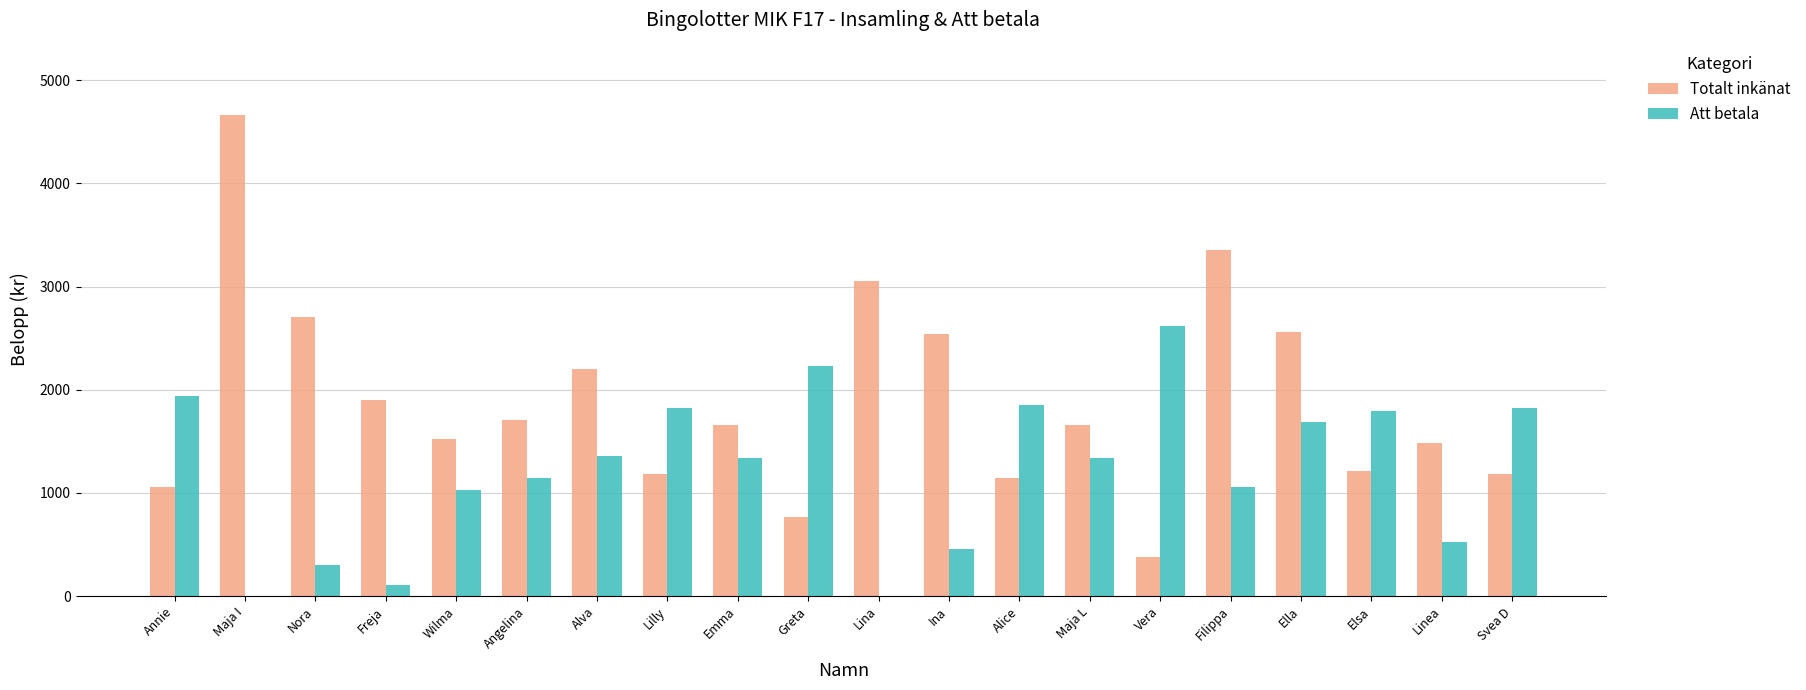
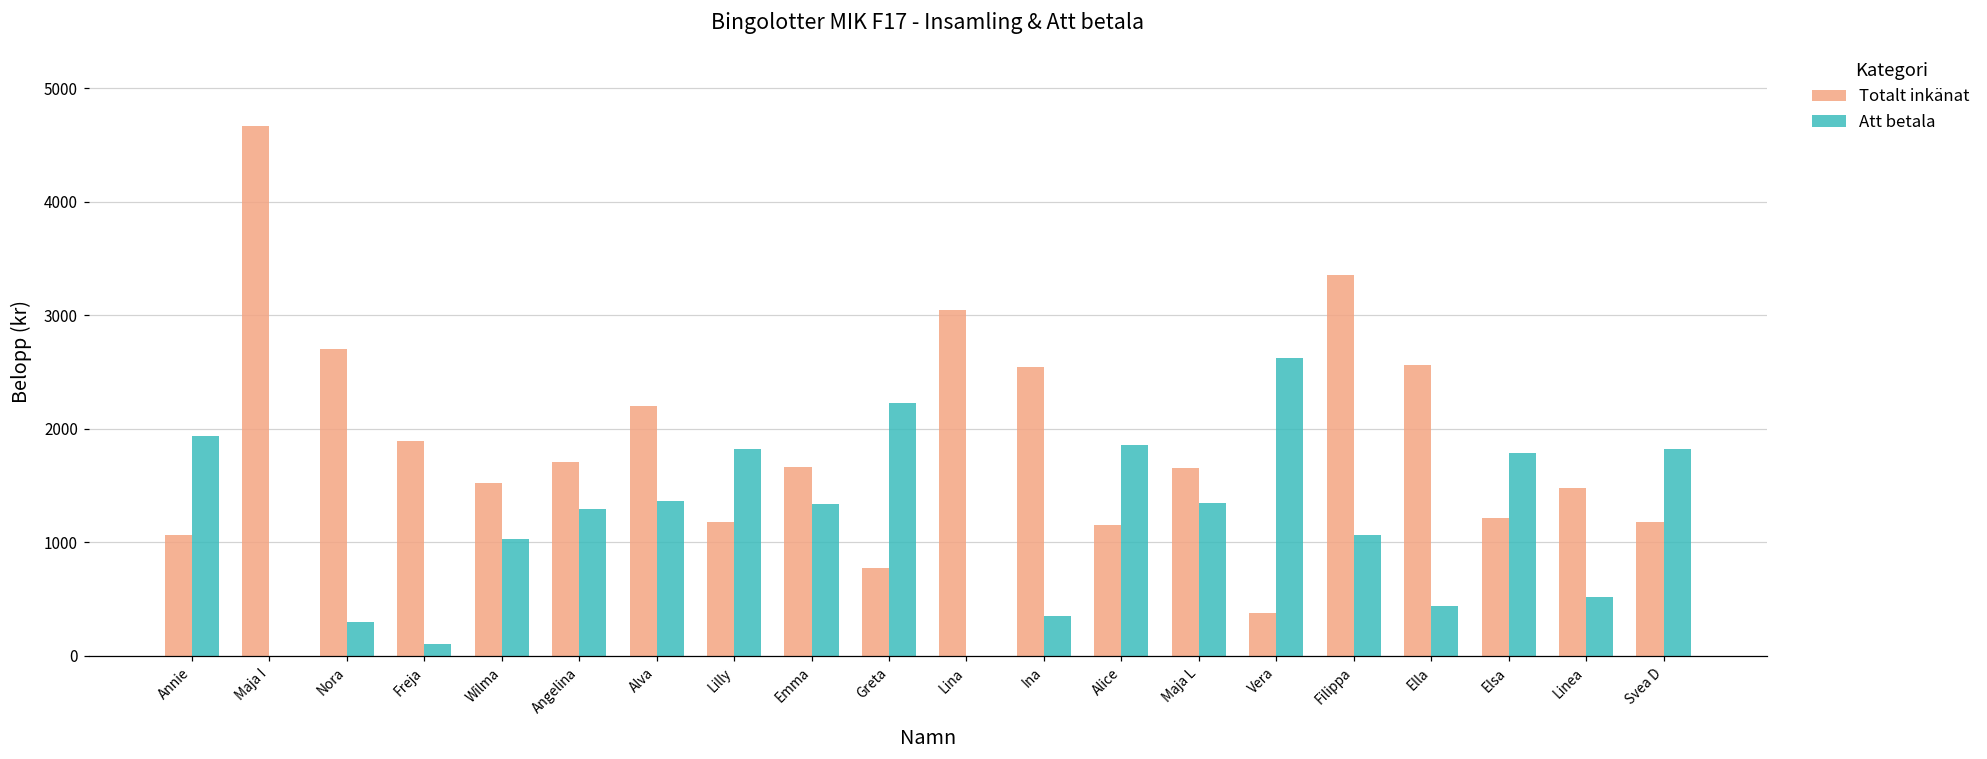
Att betala, Angelina: 1140 -> 1290
Att betala, Ina: 460 -> 350
Att betala, Ella: 1690 -> 440
